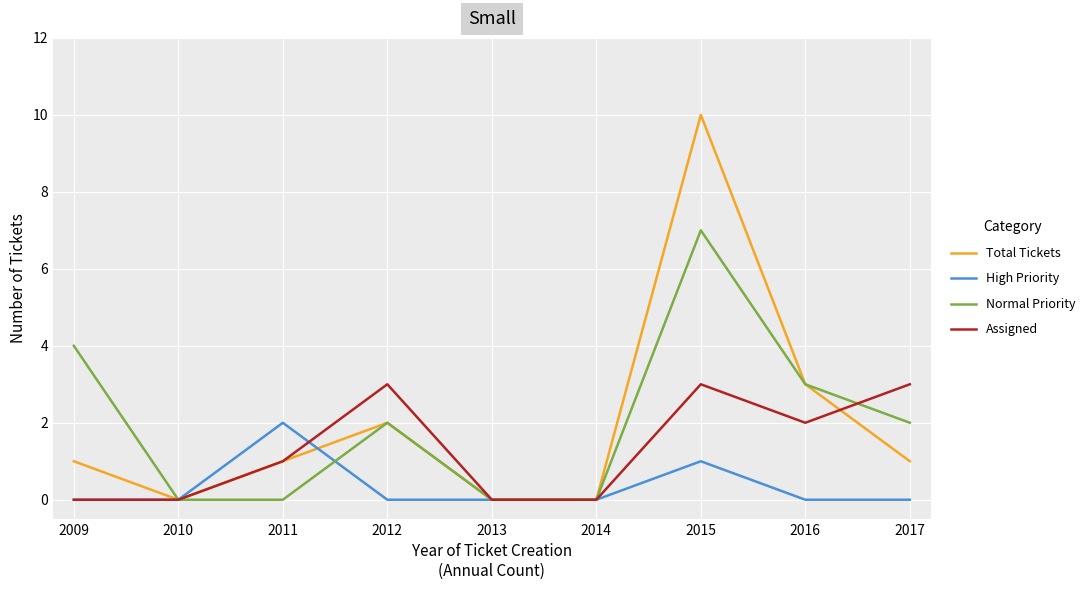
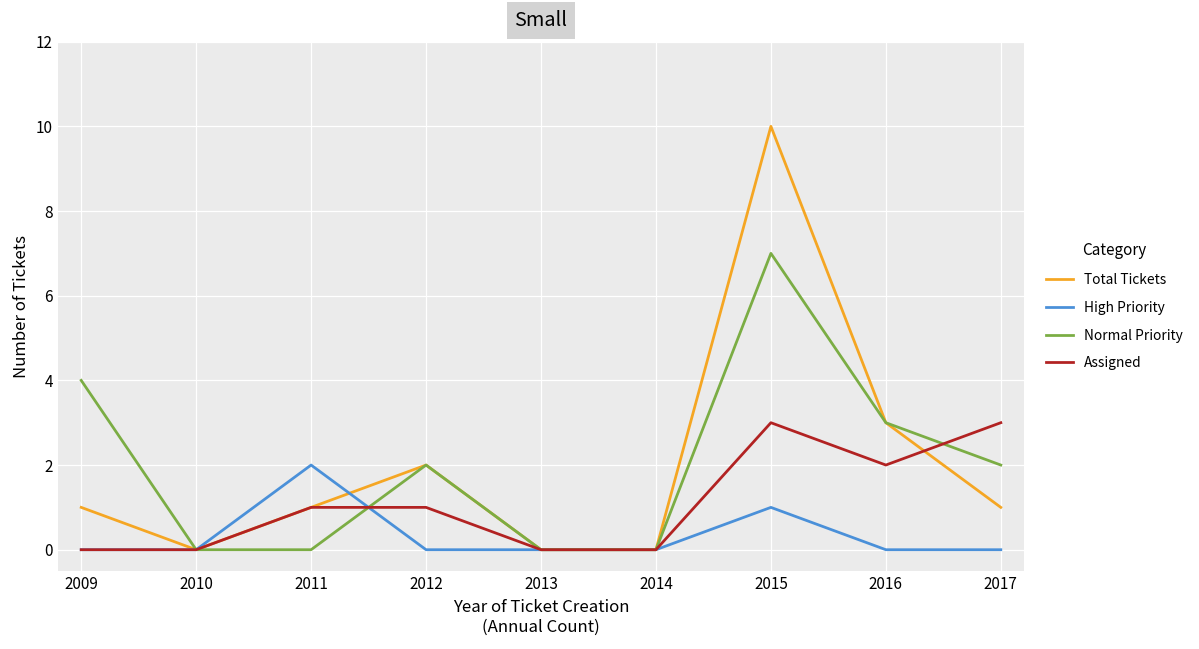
Assigned, 2012: 3 -> 1
